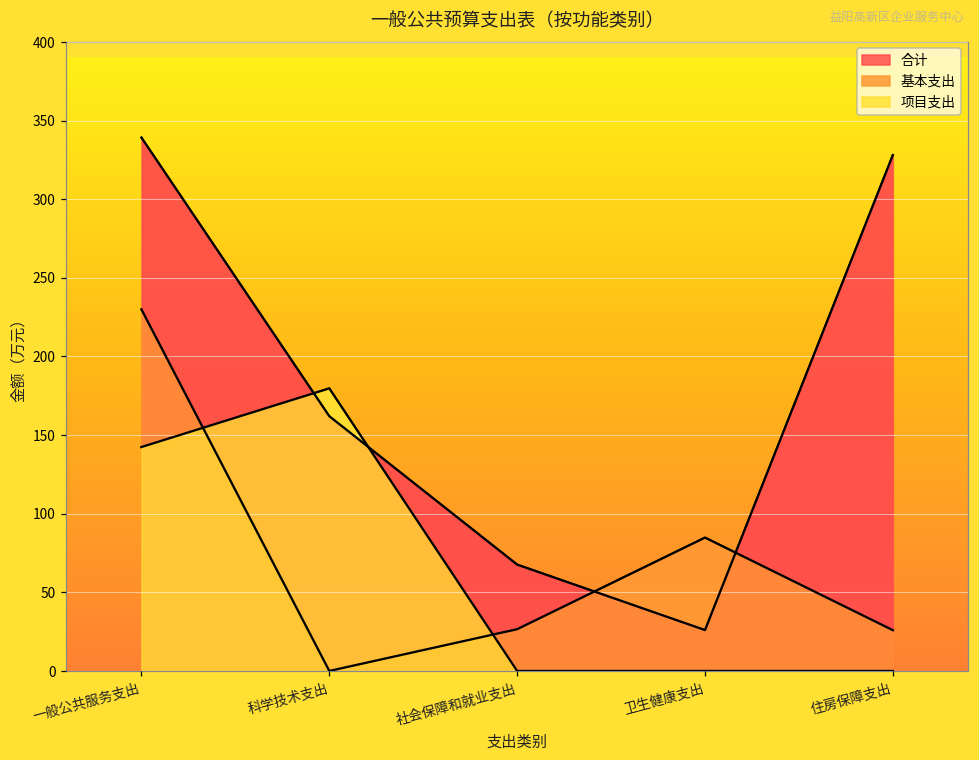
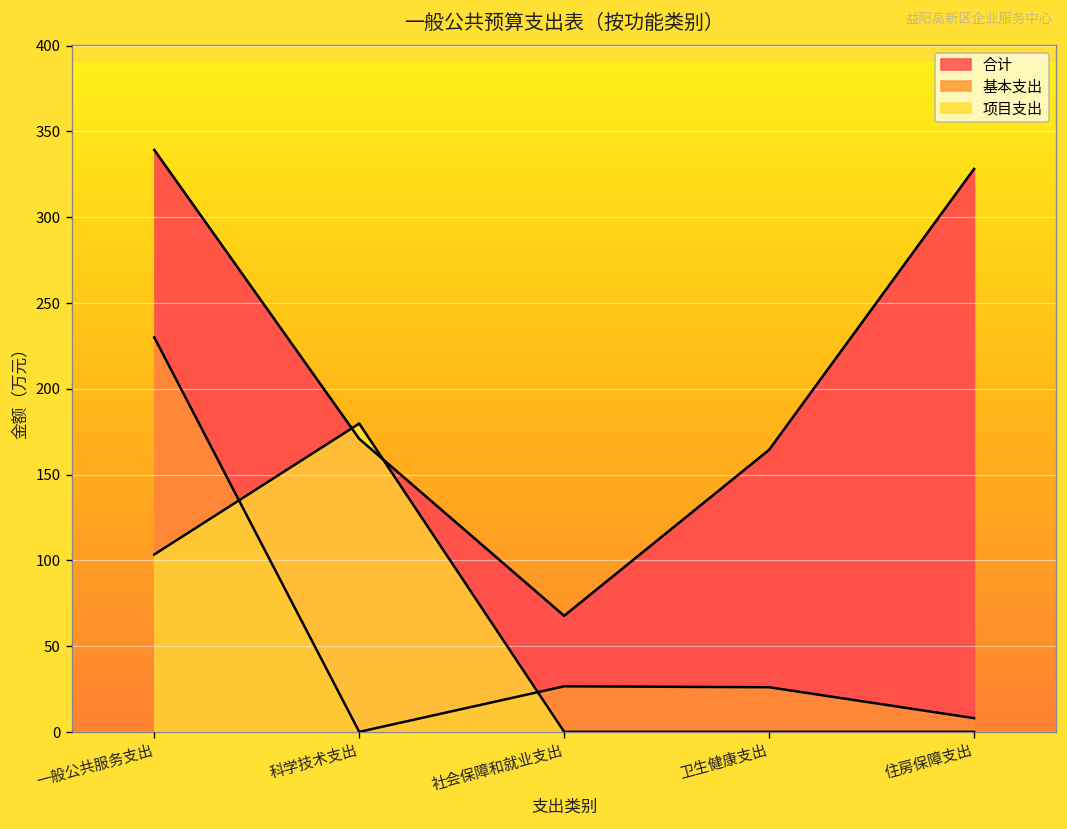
项目支出, 一般公共服务支出: 142 -> 103
合计, 科学技术支出: 162 -> 171
合计, 卫生健康支出: 26 -> 164
基本支出, 卫生健康支出: 85 -> 26
基本支出, 住房保障支出: 26 -> 8
